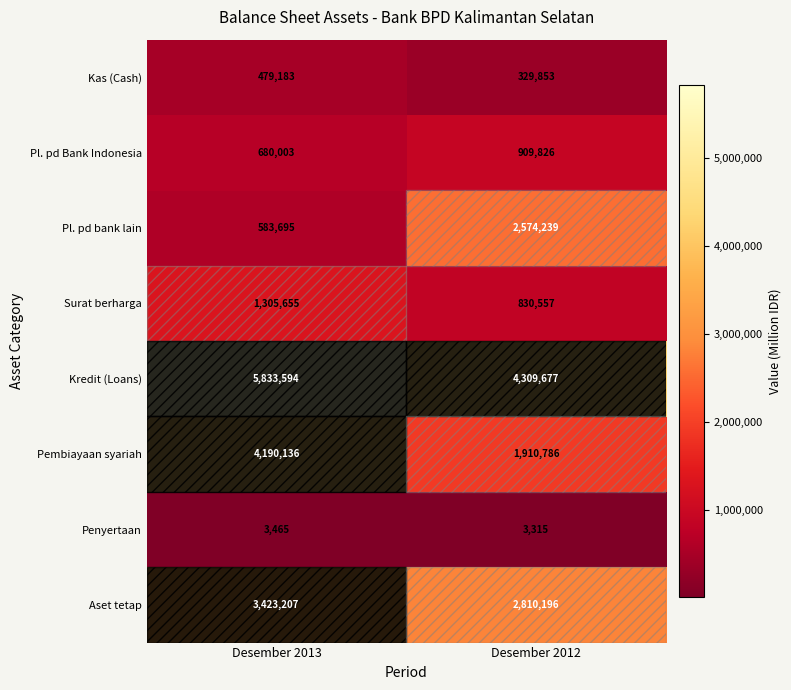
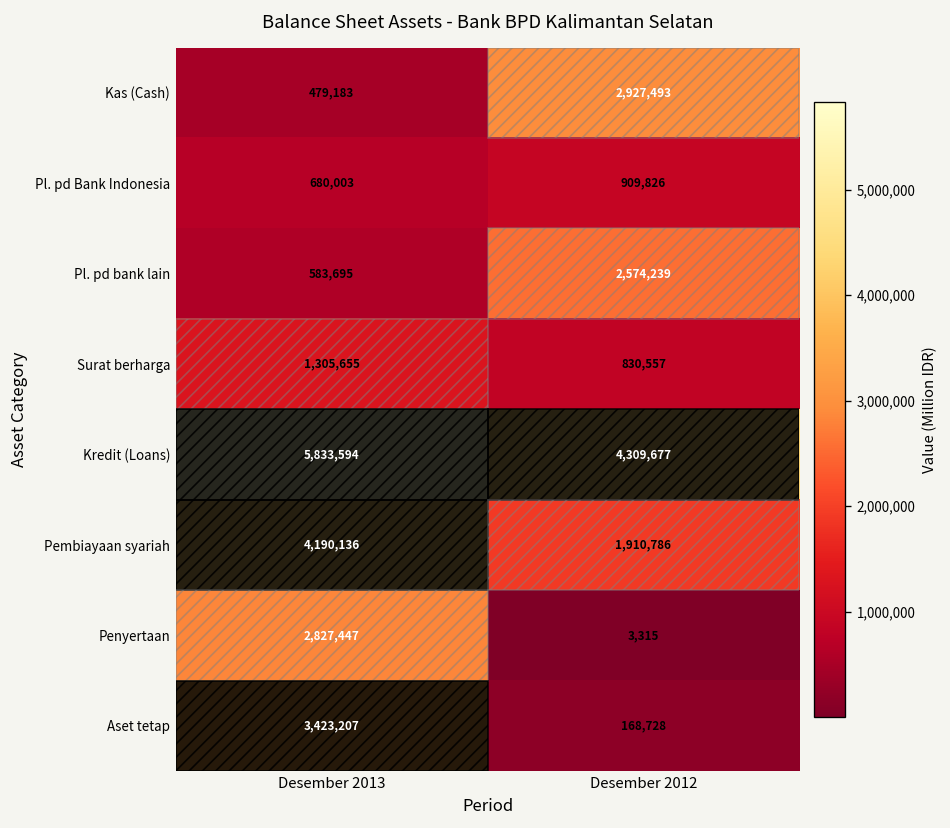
Kas (Cash), Desember 2012: 329,853 -> 2,927,493
Penyertaan, Desember 2013: 3,465 -> 2,827,447
Aset tetap, Desember 2012: 2,810,196 -> 168,728
